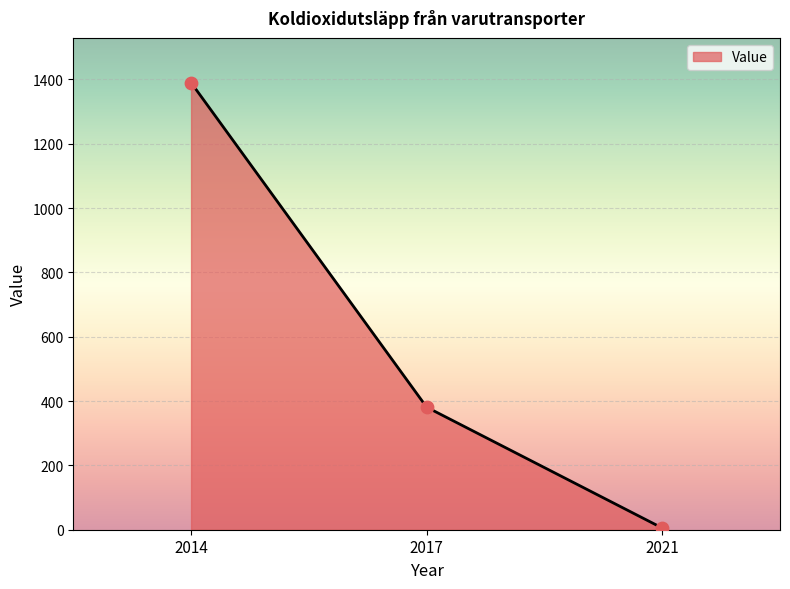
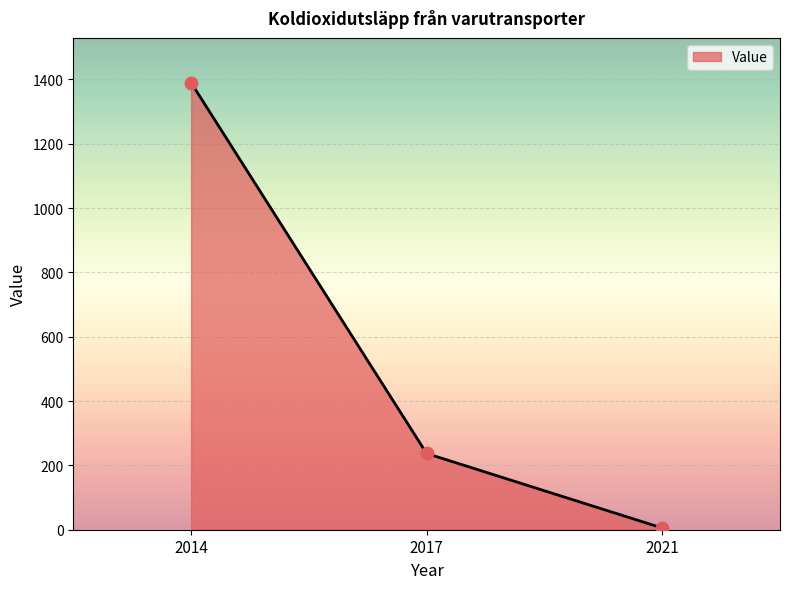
2017: 380 -> 240
